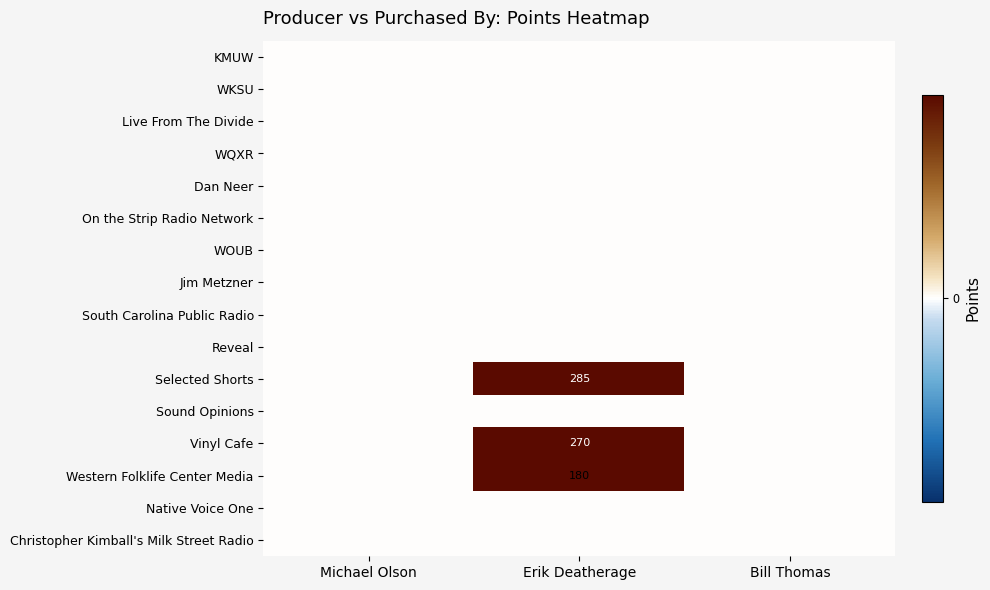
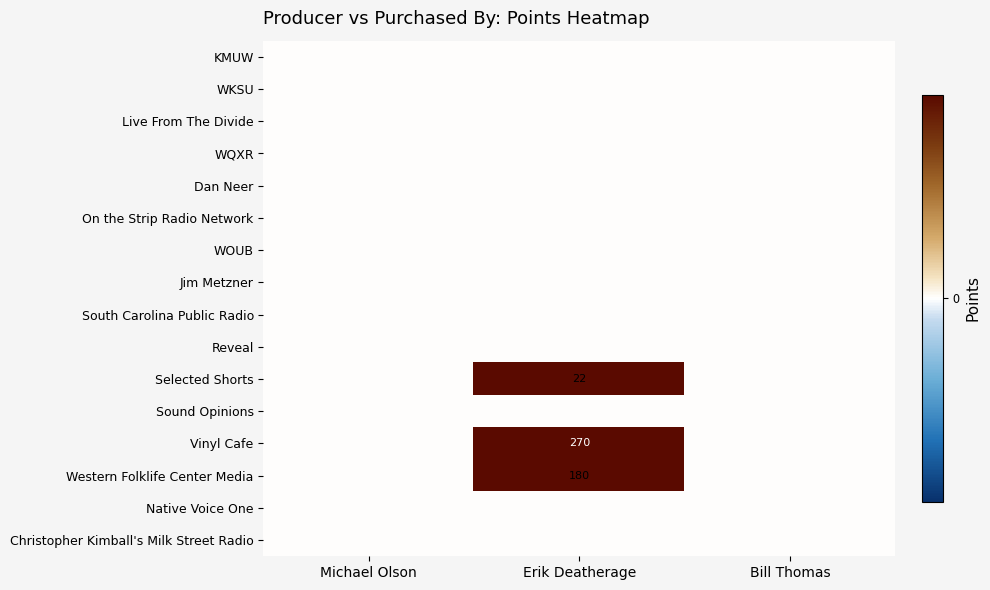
Selected Shorts, Erik Deatherage: 285 -> 22
